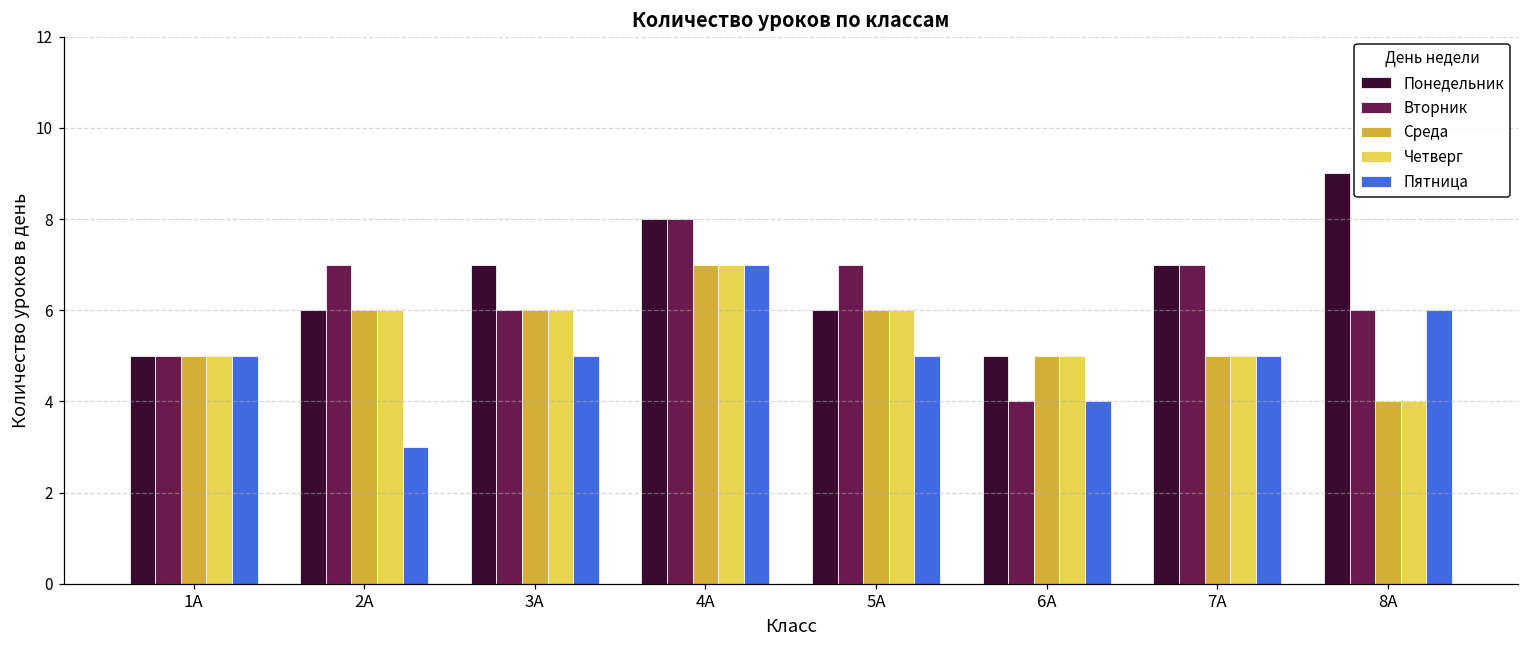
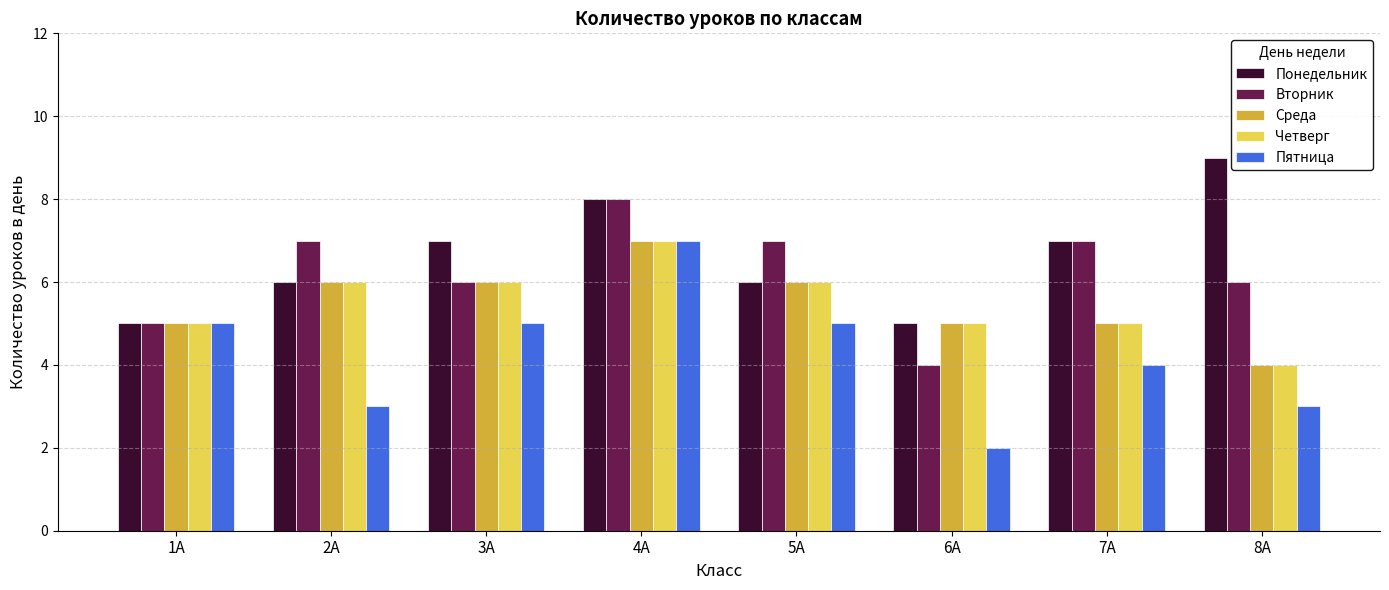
Пятница, 6А: 4 -> 2
Пятница, 7А: 5 -> 4
Пятница, 8А: 6 -> 3
